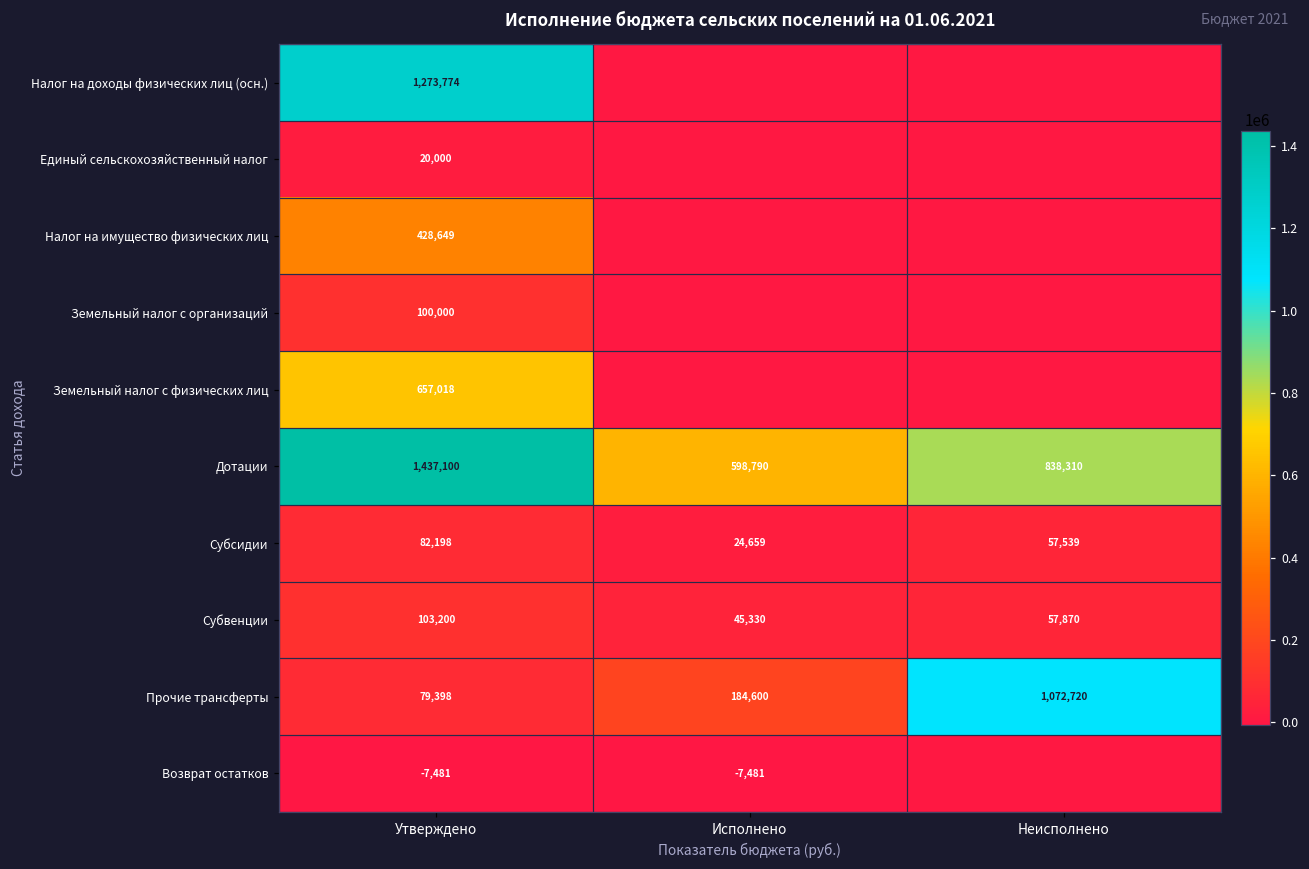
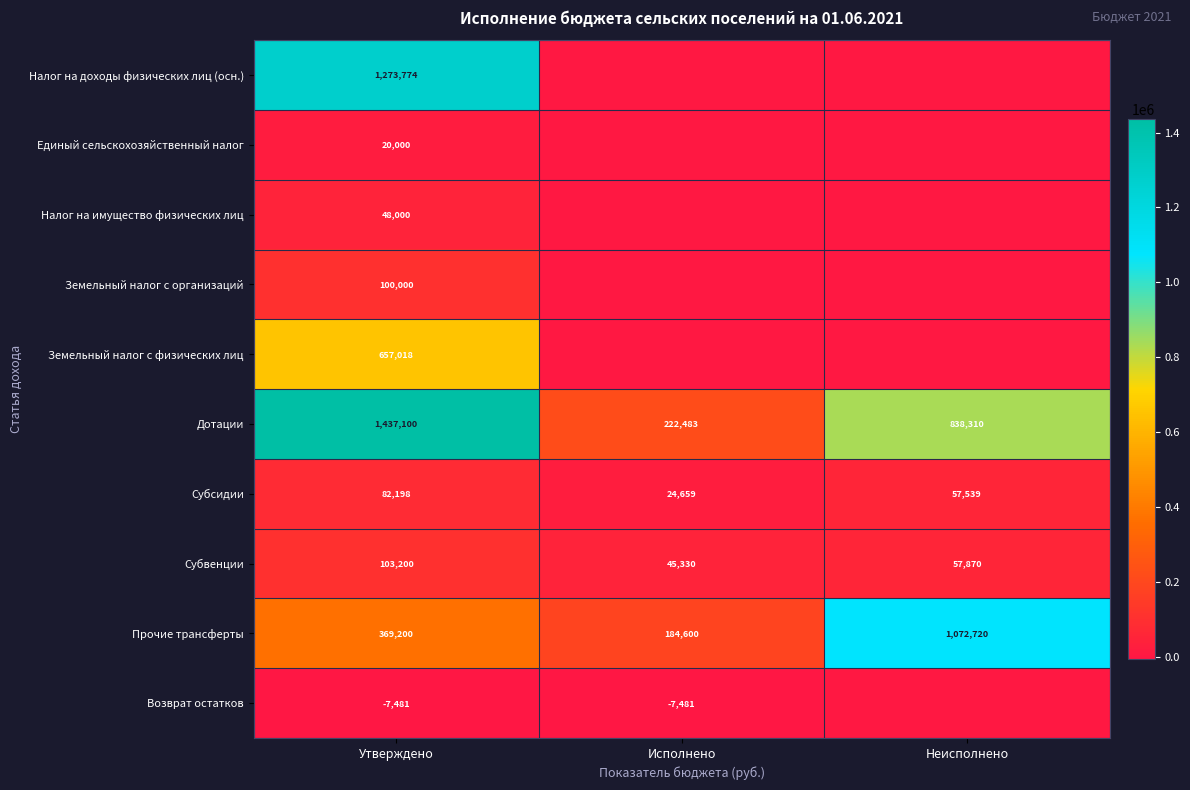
Налог на имущество физических лиц, Утверждено: 428,649 -> 48,000
Дотации, Исполнено: 598,790 -> 222,483
Прочие трансферты, Утверждено: 79,398 -> 369,200
